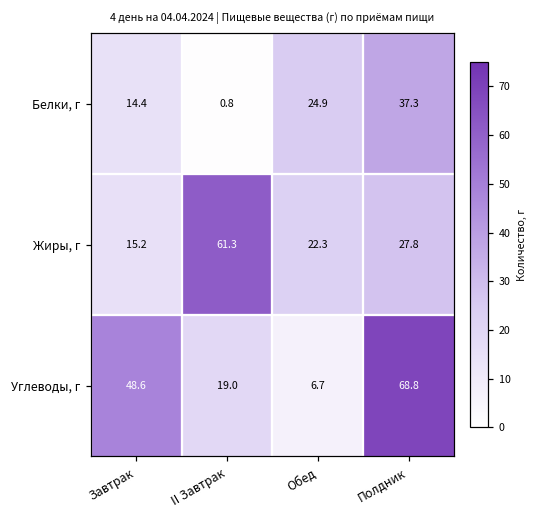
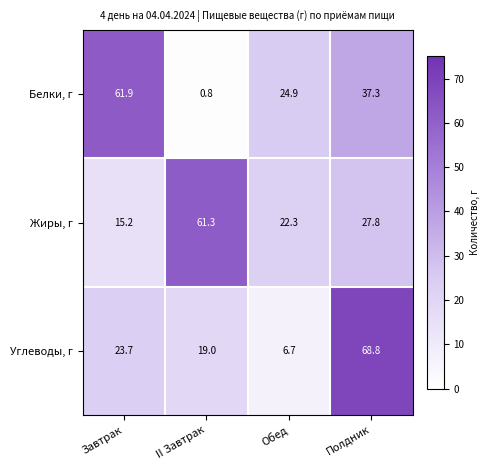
Белки, г, Завтрак: 14.4 -> 61.9
Углеводы, г, Завтрак: 48.6 -> 23.7
